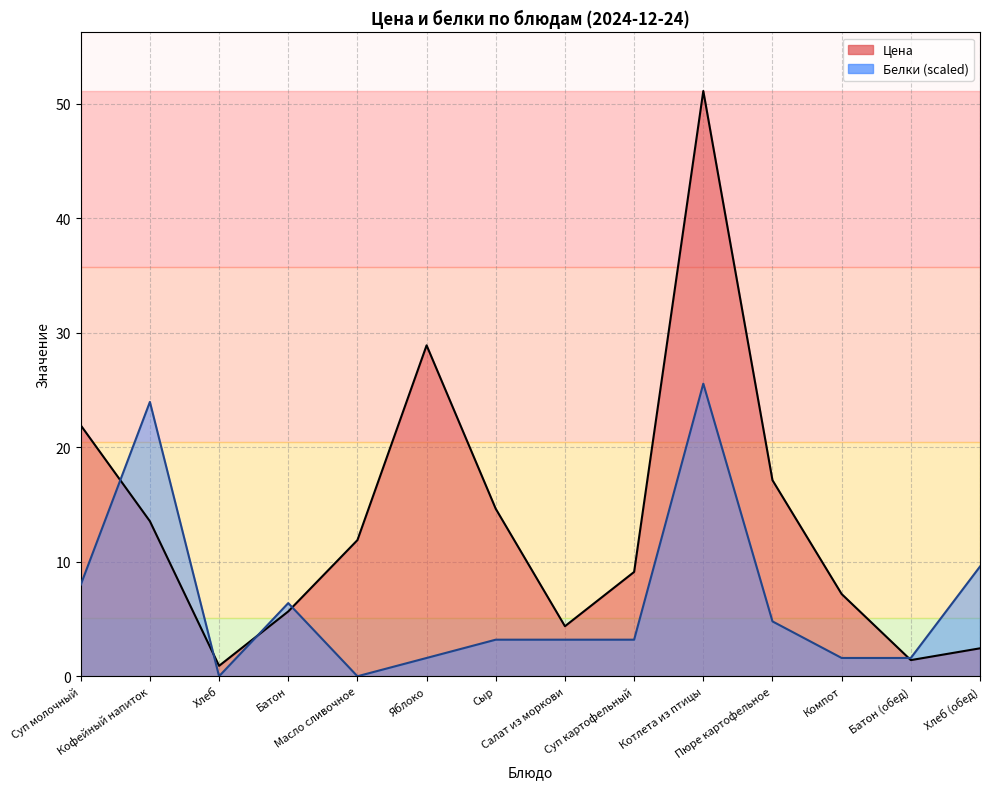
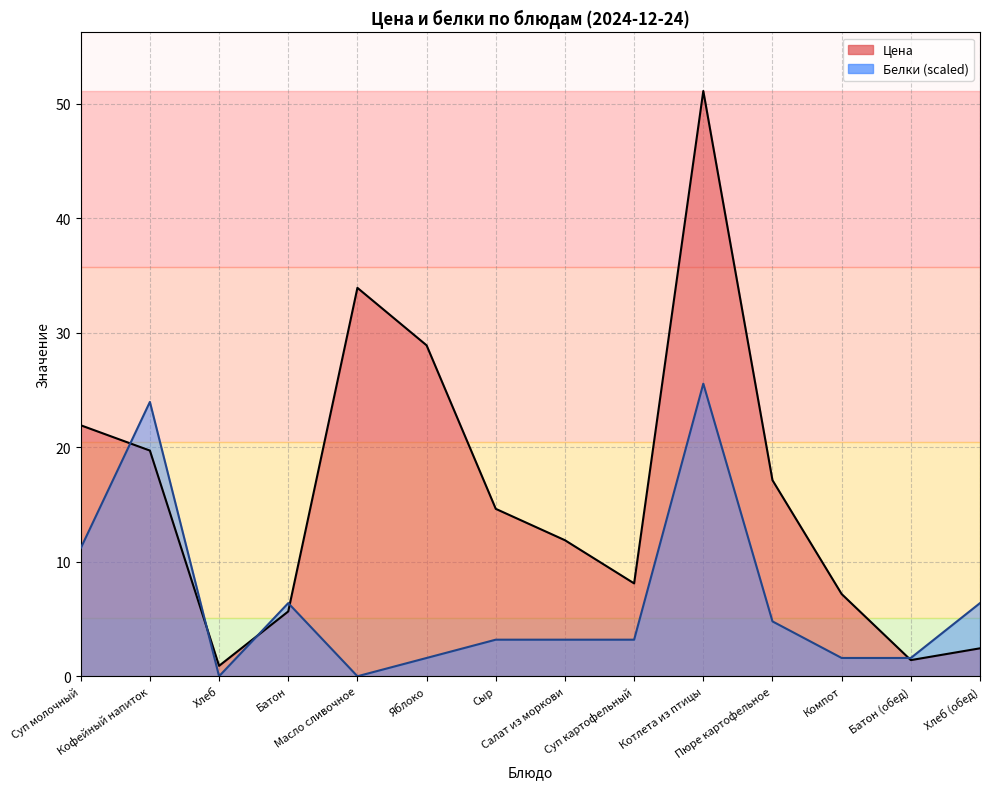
Белки (scaled), Суп молочный: 8.0 -> 11.2
Цена, Кофейный напиток: 13.5 -> 19.7
Цена, Масло сливочное: 11.9 -> 33.9
Цена, Салат из моркови: 4.4 -> 11.9
Цена, Суп картофельный: 9.1 -> 8.1
Белки (scaled), Хлеб (обед): 9.6 -> 6.4
